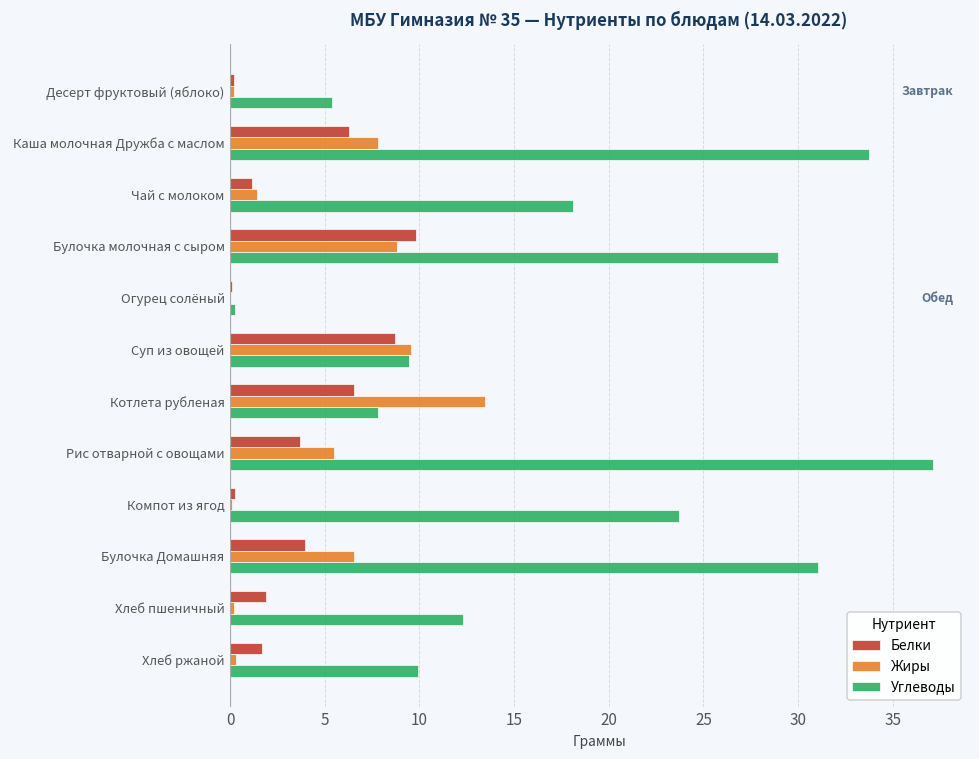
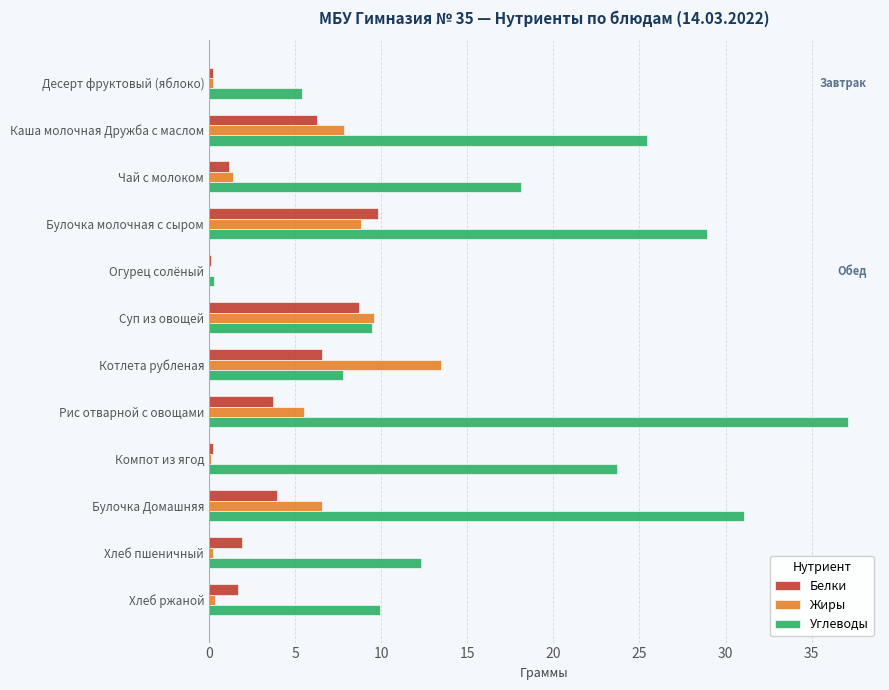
Углеводы, Каша молочная Дружба с маслом: 33.8 -> 25.4
